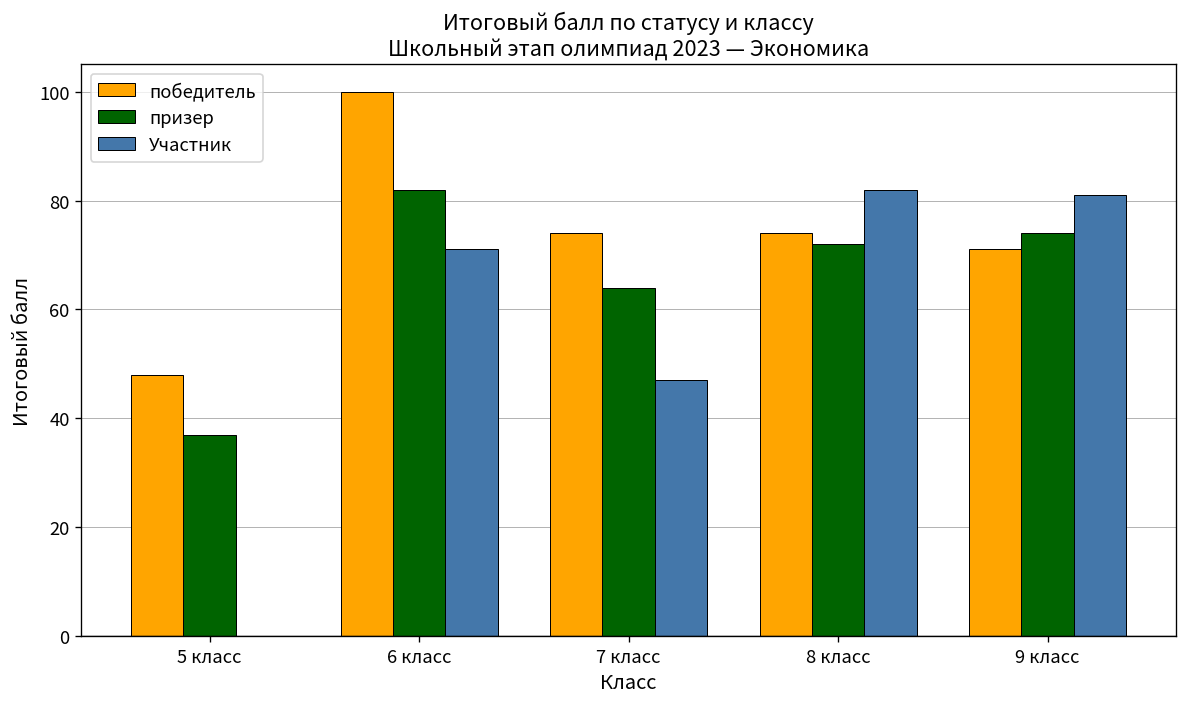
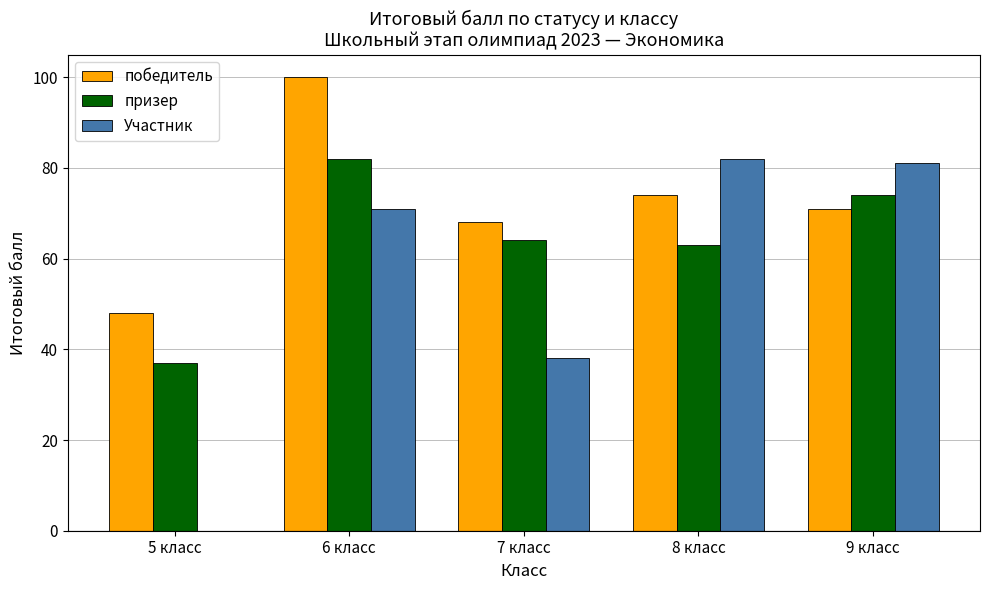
победитель, 7 класс: 74 -> 68
Участник, 7 класс: 47 -> 38
призер, 8 класс: 72 -> 63
